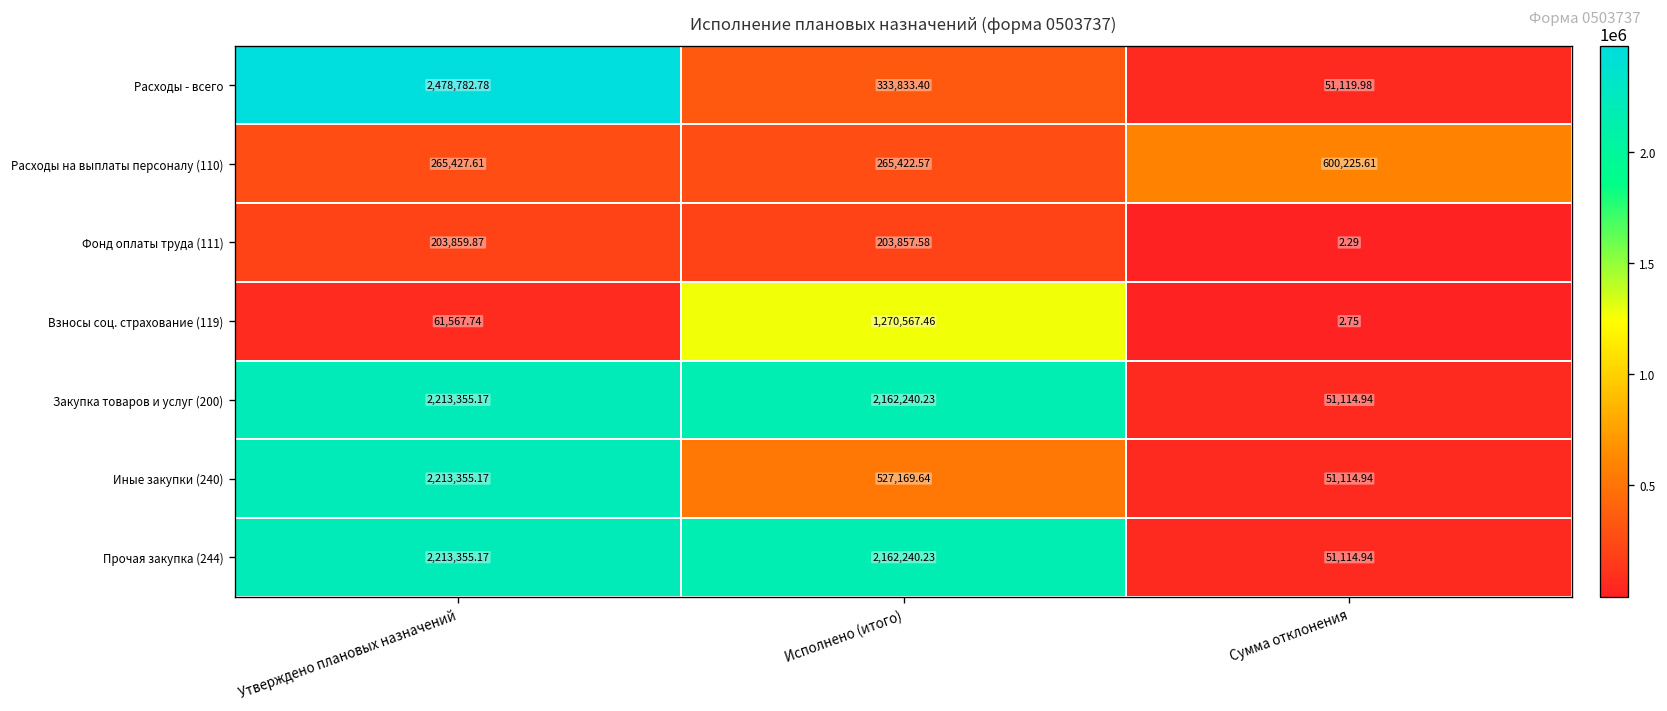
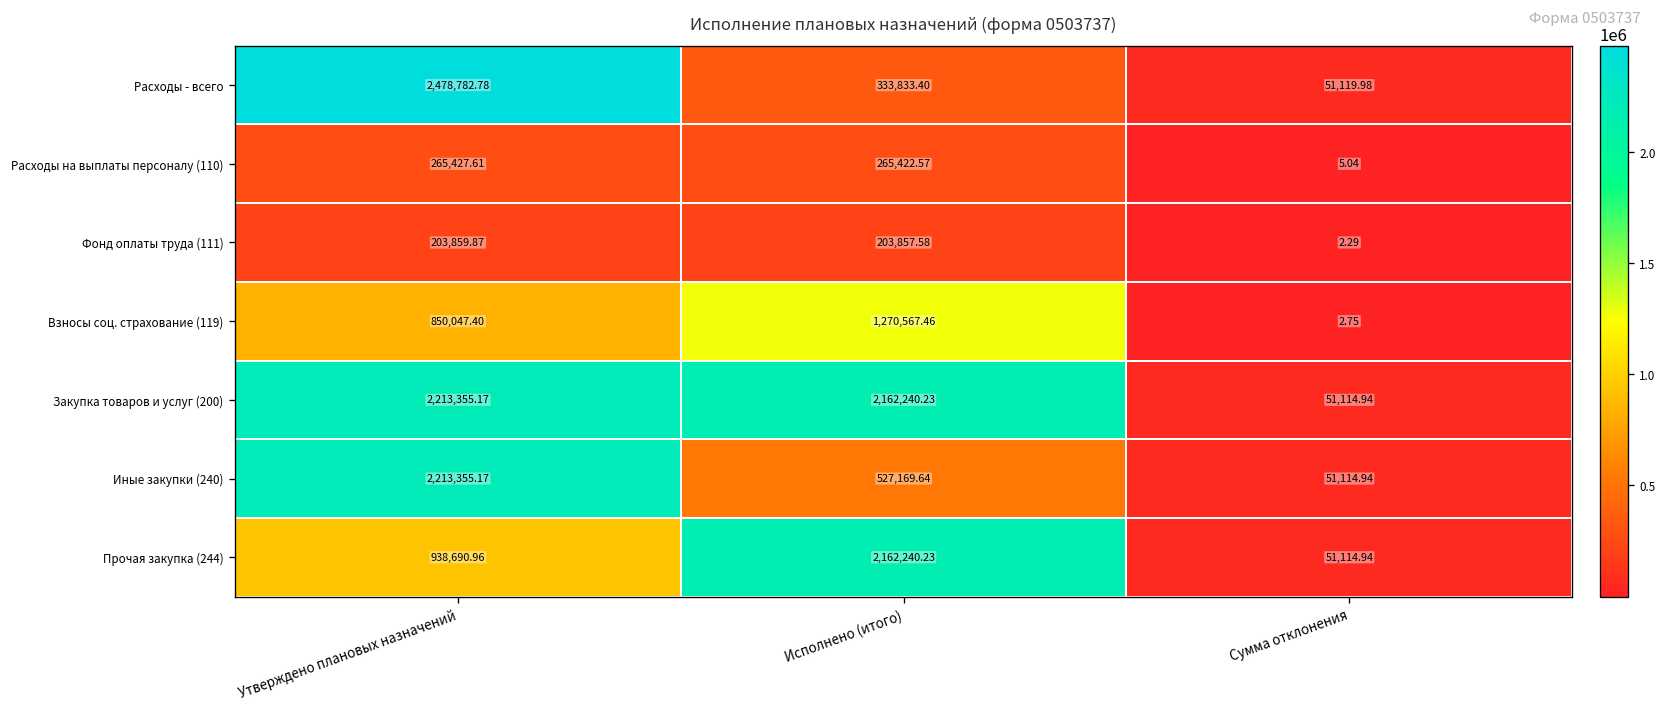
Расходы на выплаты персоналу (110), Сумма отклонения: 600,225.61 -> 5.04
Взносы соц. страхование (119), Утверждено плановых назначений: 61,567.74 -> 850,047.40
Прочая закупка (244), Утверждено плановых назначений: 2,213,355.17 -> 938,690.96
